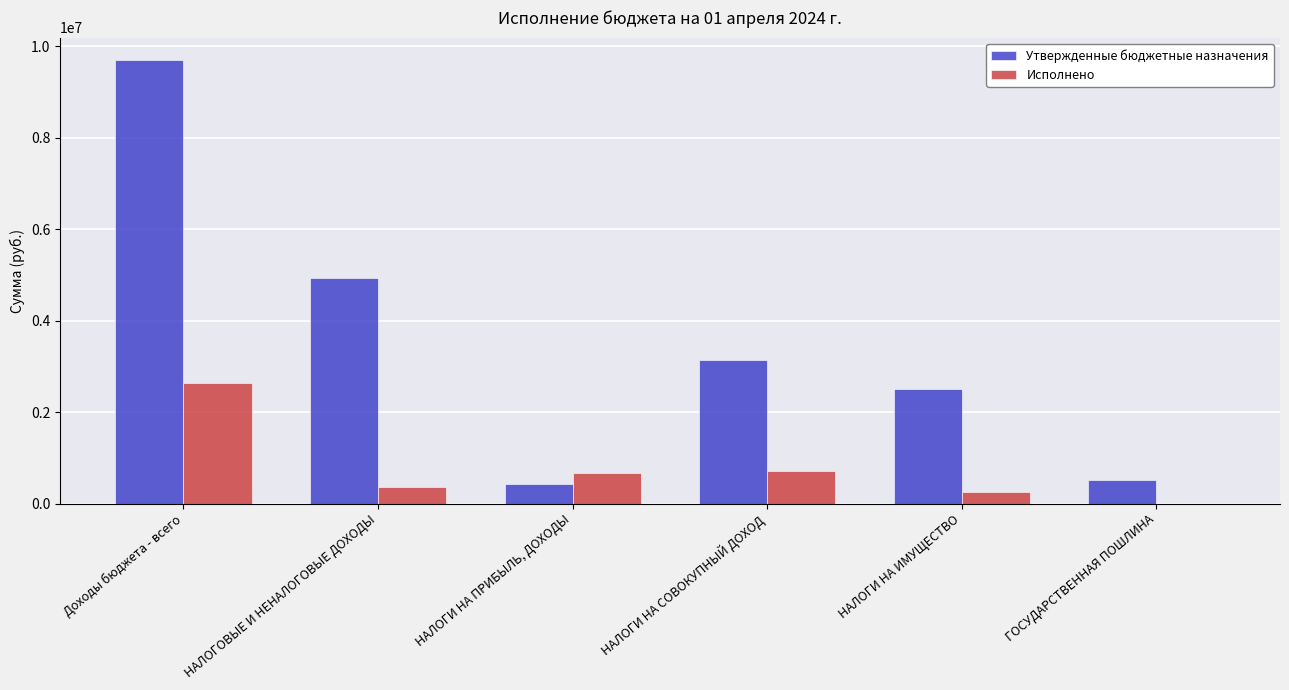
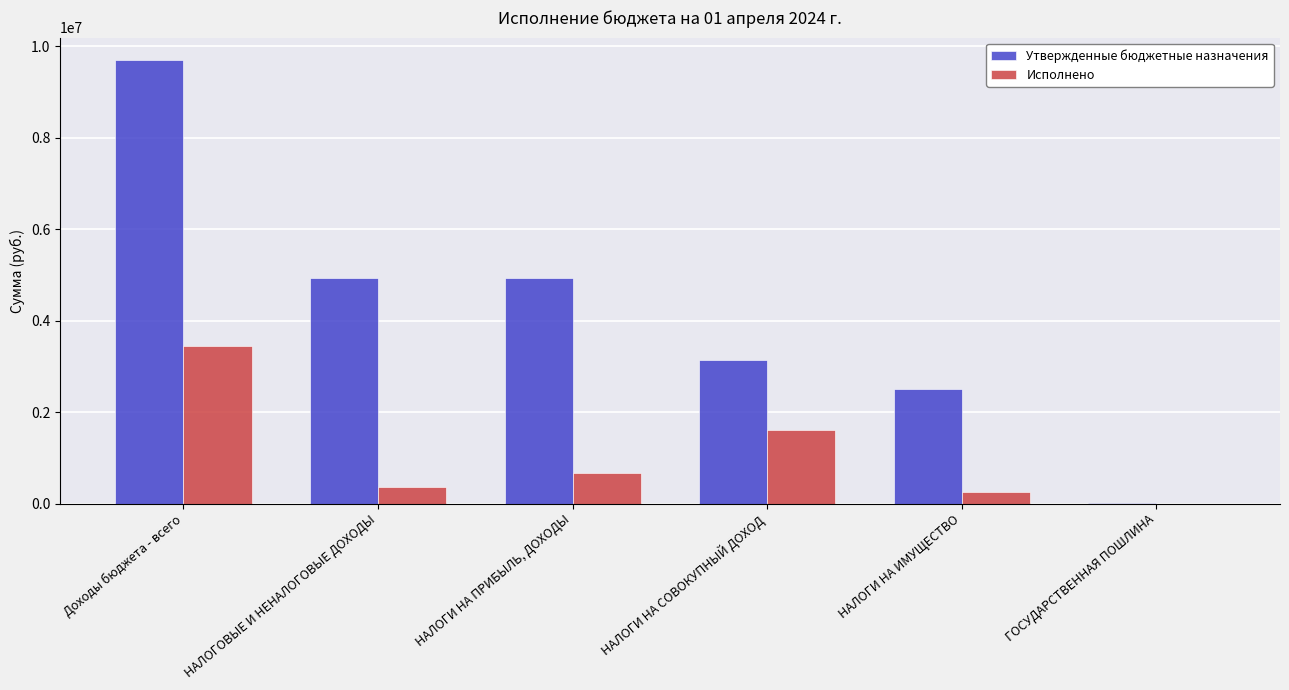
Исполнено, Доходы бюджета - всего: 2600000 -> 3500000
Утвержденные бюджетные назначения, НАЛОГИ НА ПРИБЫЛЬ, ДОХОДЫ: 400000 -> 4900000
Исполнено, НАЛОГИ НА СОВОКУПНЫЙ ДОХОД: 700000 -> 1600000
Утвержденные бюджетные назначения, ГОСУДАРСТВЕННАЯ ПОШЛИНА: 500000 -> 0
